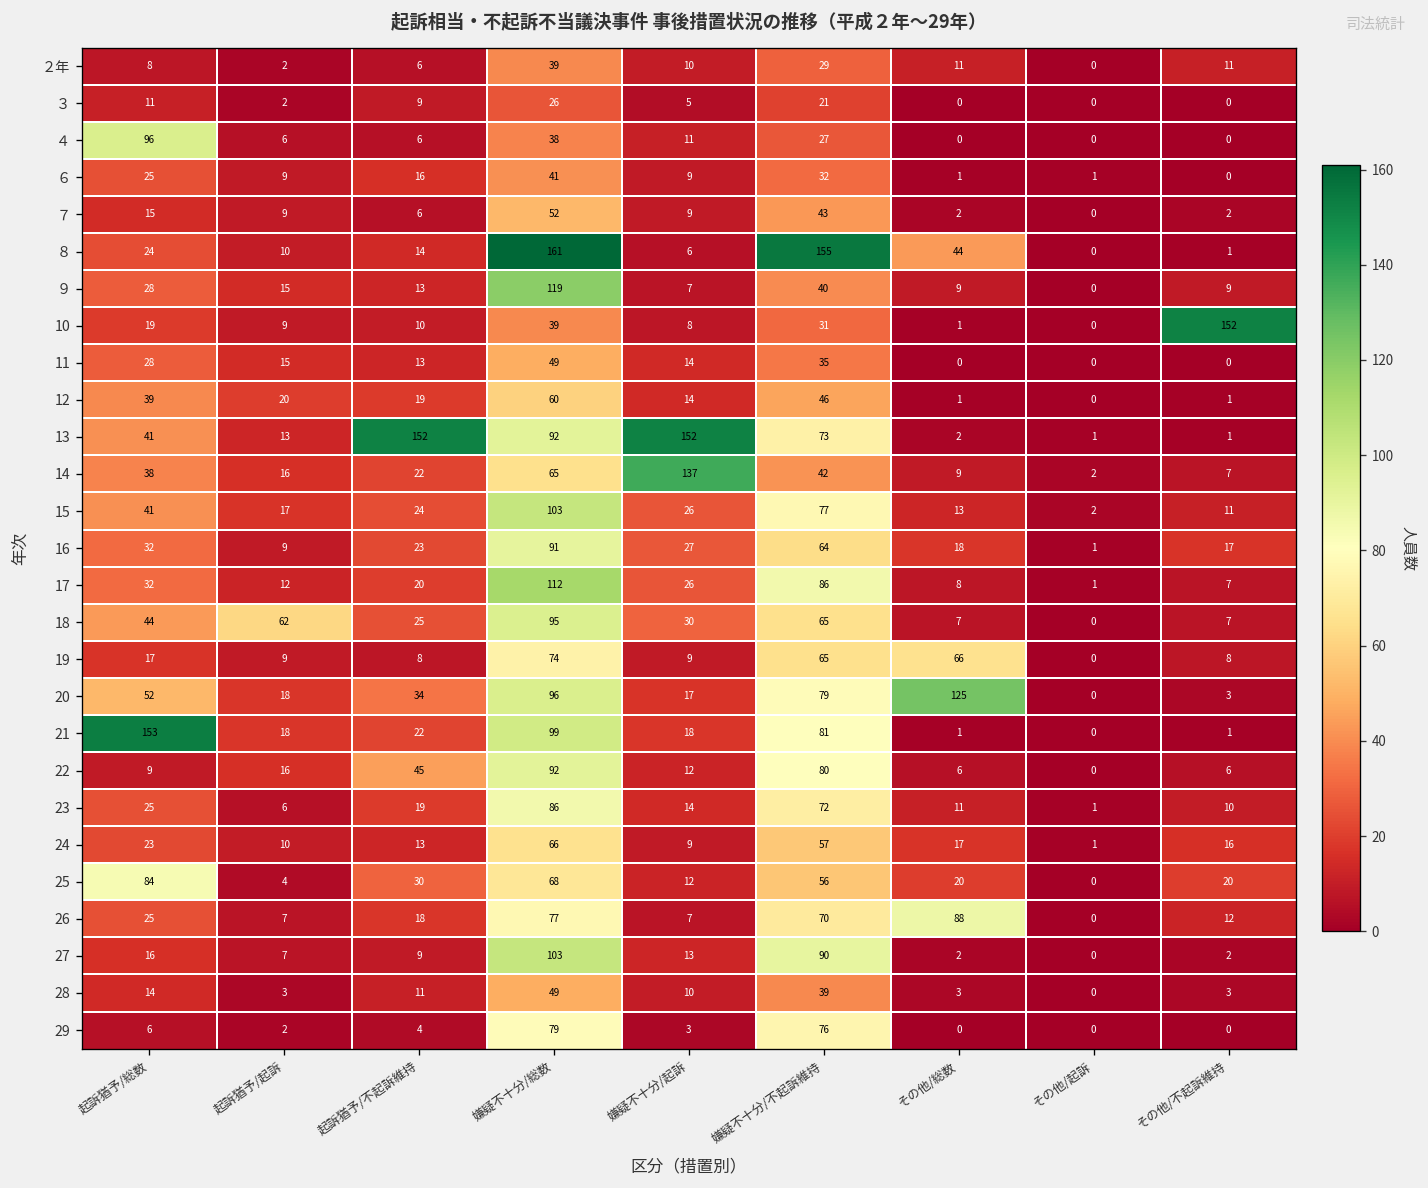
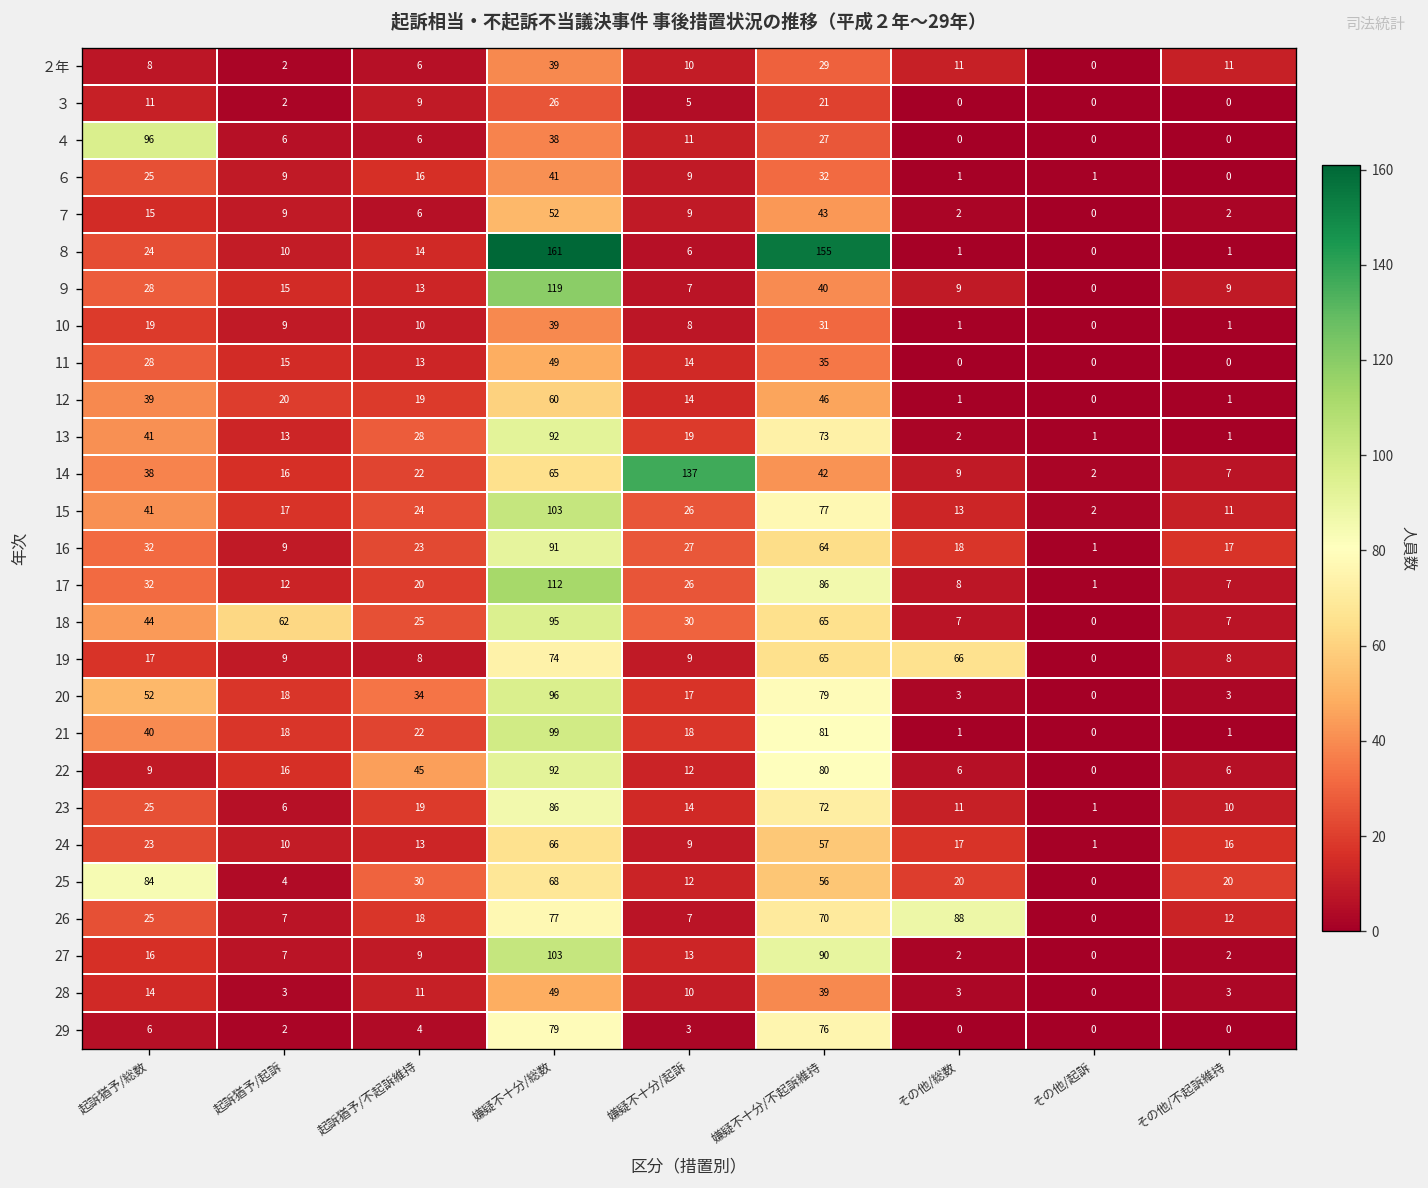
８, その他/総数: 44 -> 1
10, その他/不起訴維持: 152 -> 1
13, 起訴猶予/不起訴維持: 152 -> 28
13, 嫌疑不十分/起訴: 152 -> 19
20, その他/総数: 125 -> 3
21, 起訴猶予/総数: 153 -> 40
